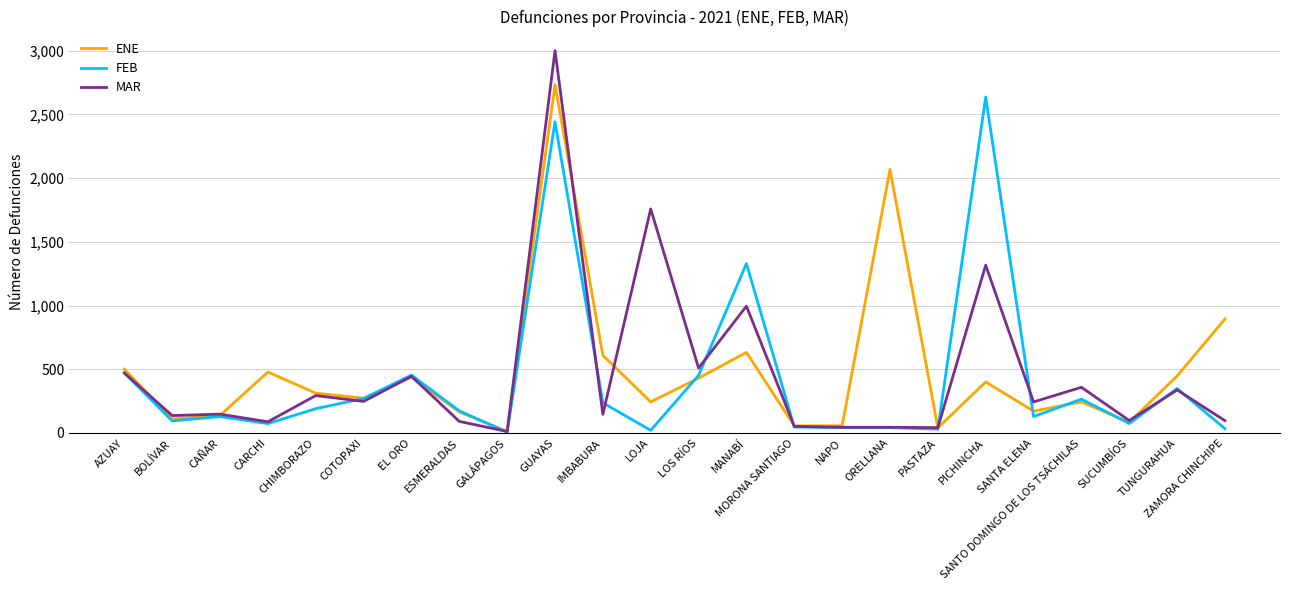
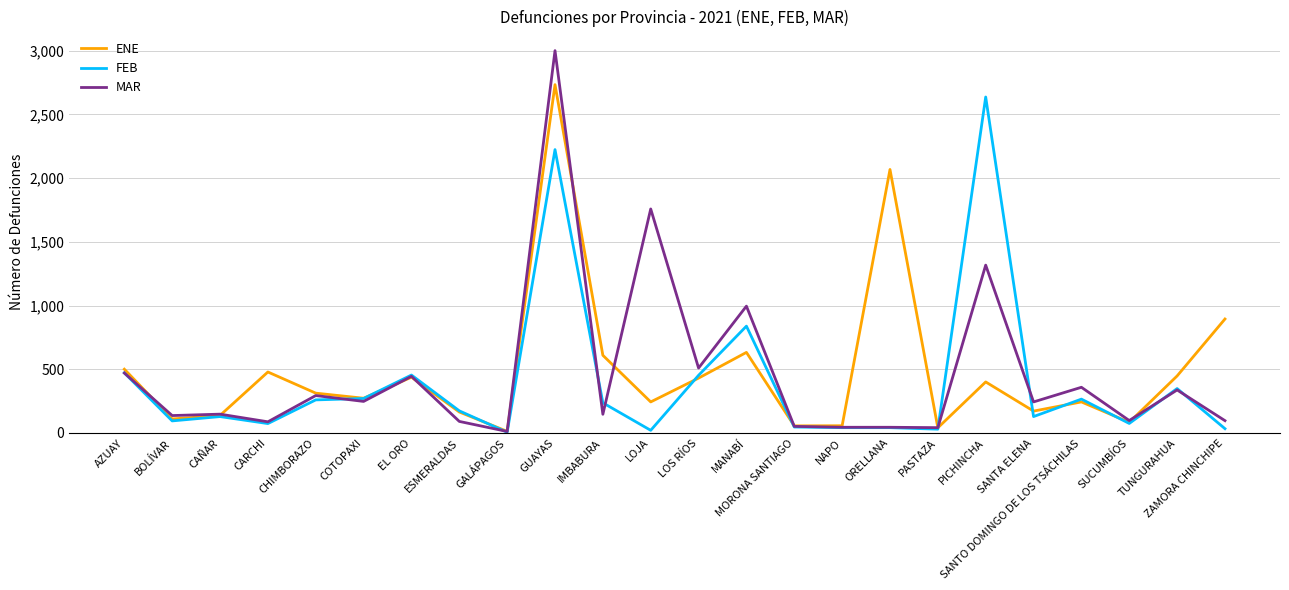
FEB, CHIMBORAZO: 190 -> 260
FEB, GUAYAS: 2,440 -> 2,220
FEB, MANABÍ: 1,330 -> 840
